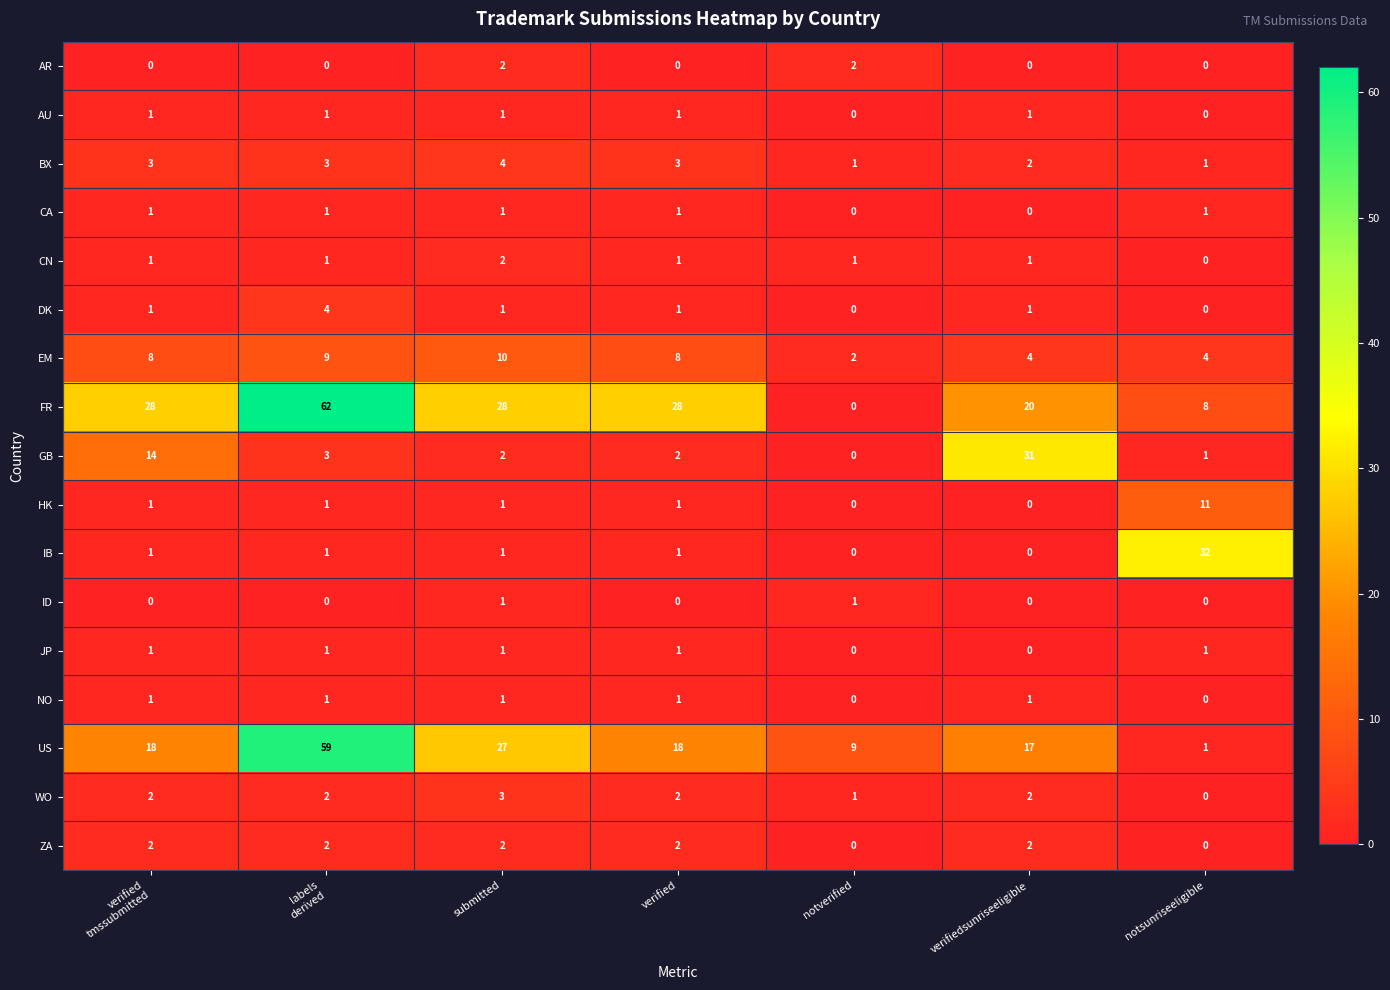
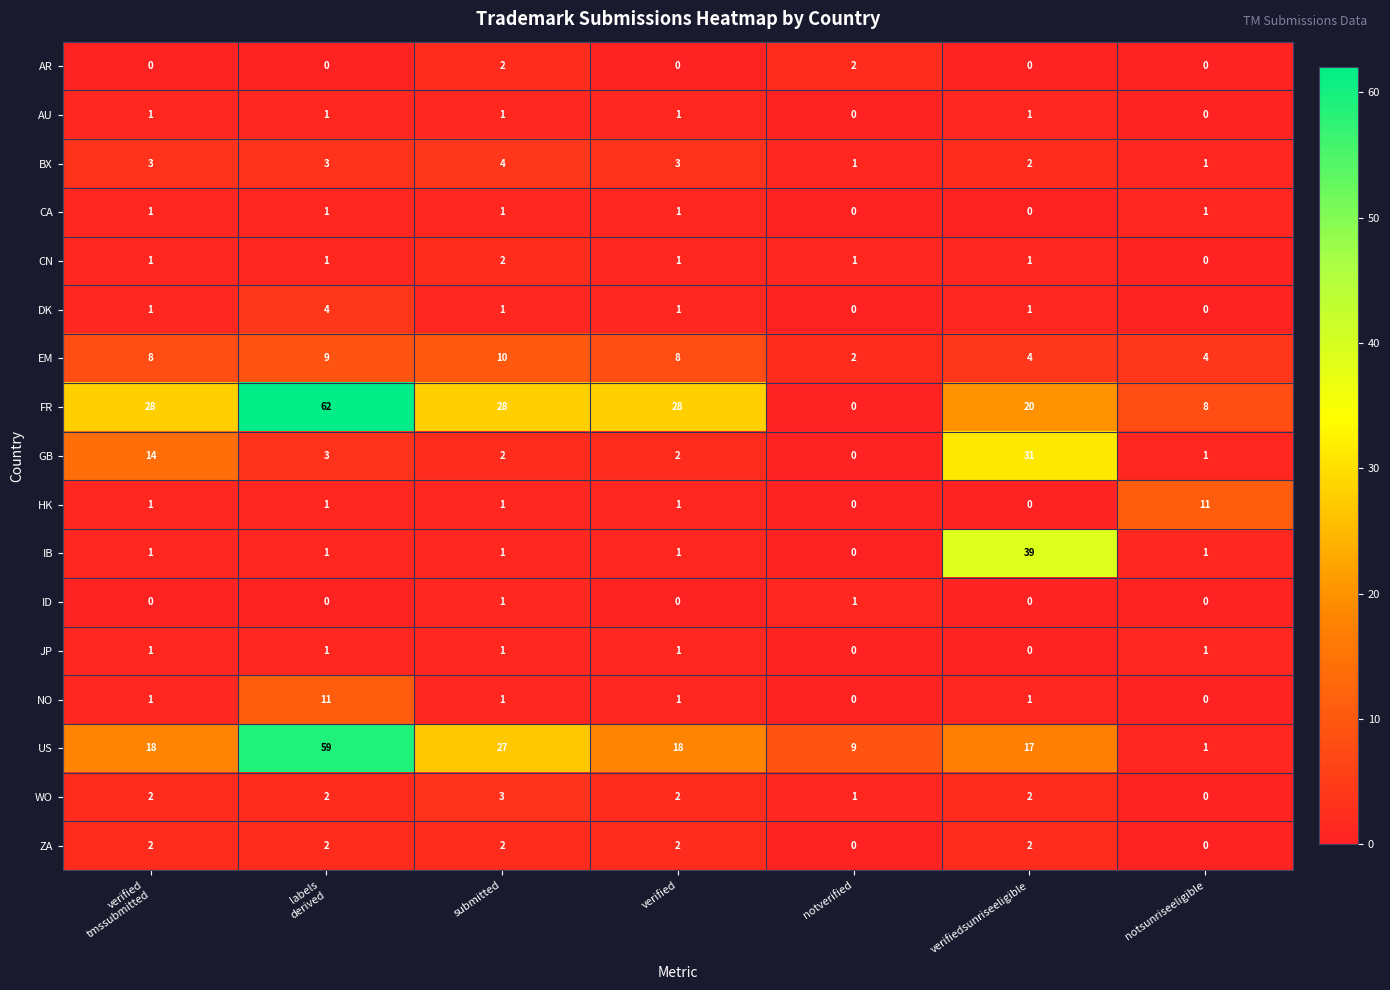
IB, verifiedsunriseeligible: 0 -> 39
IB, notsunriseeligible: 32 -> 1
NO, labels derived: 1 -> 11
